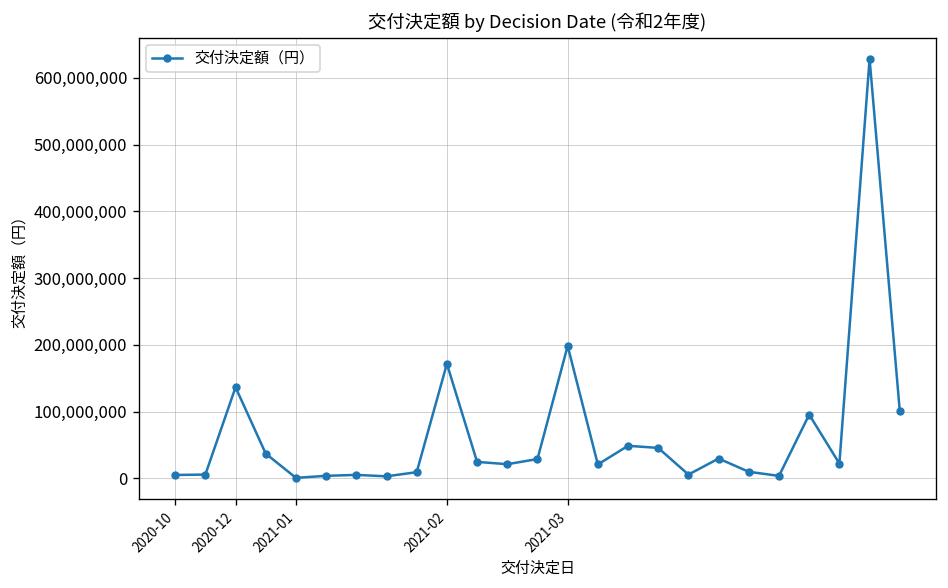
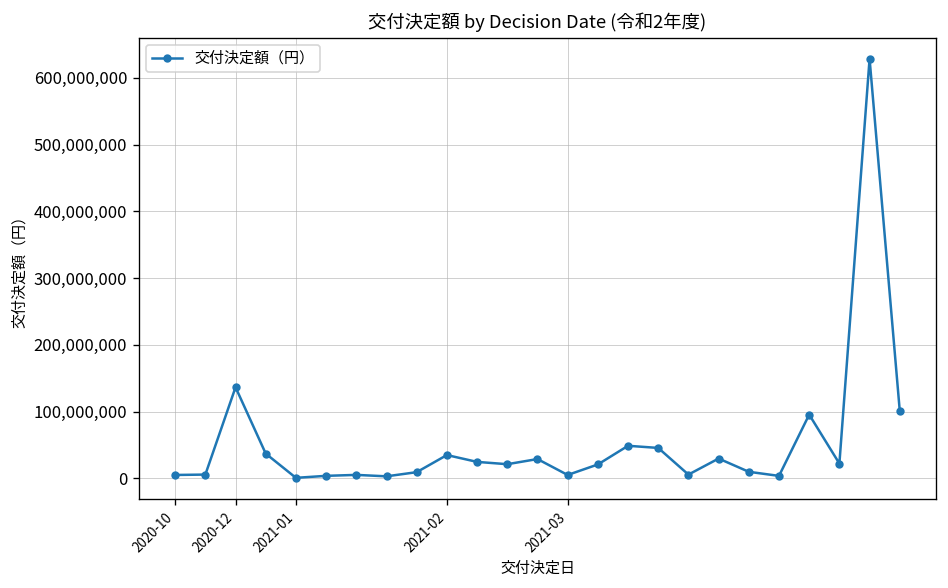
2021-02: 170,000,000 -> 30,000,000
2021-03: 200,000,000 -> 0
